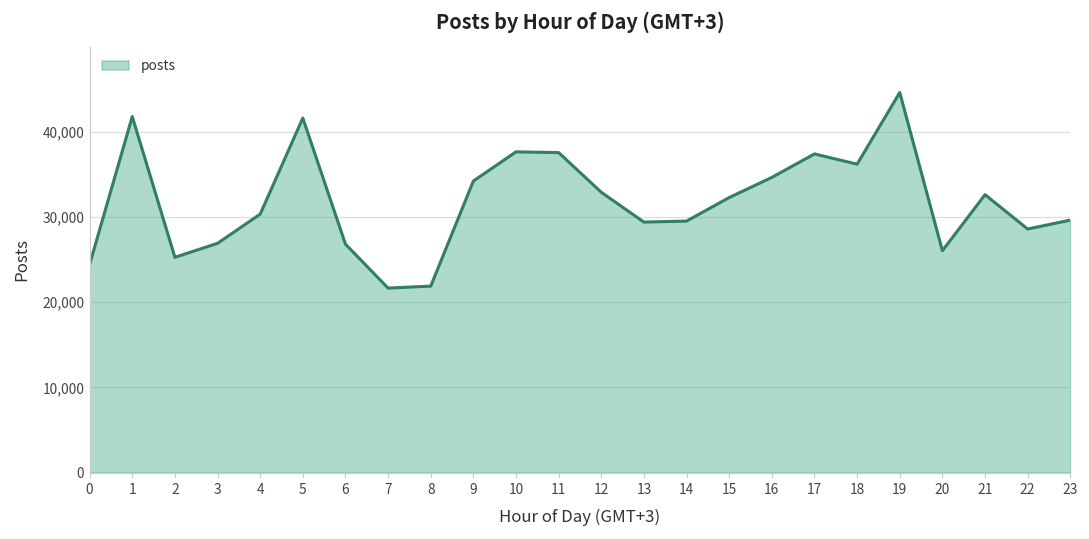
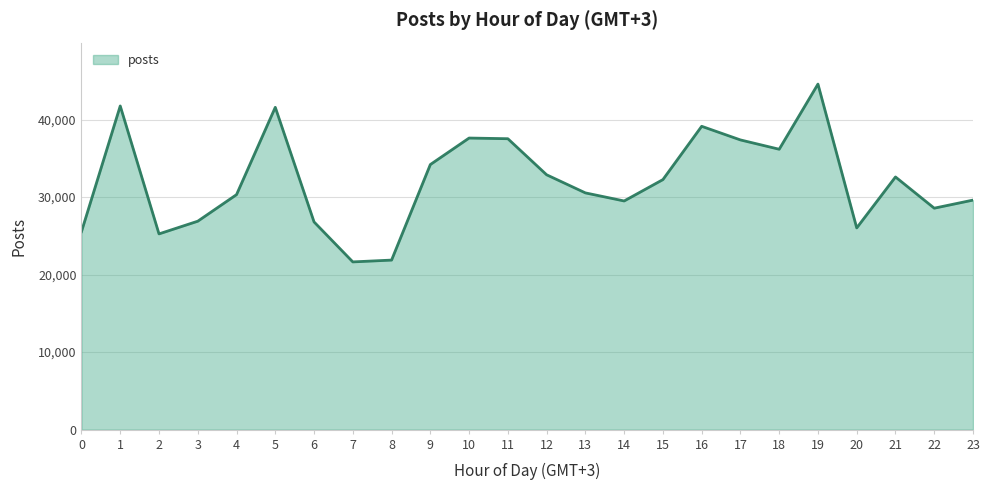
0: 24,000 -> 26,000
13: 29,000 -> 31,000
16: 35,000 -> 39,000
